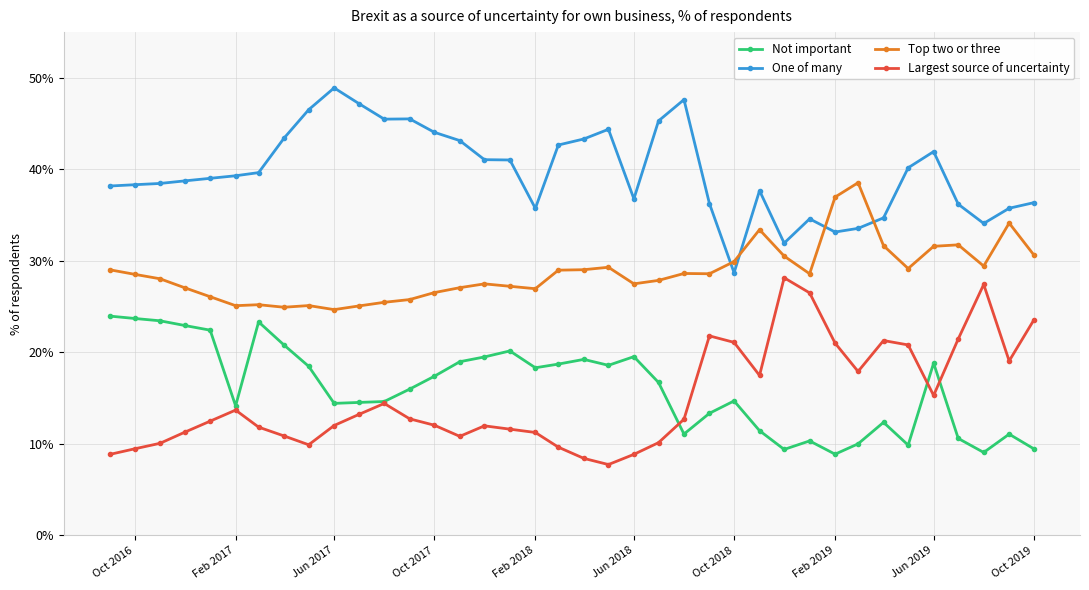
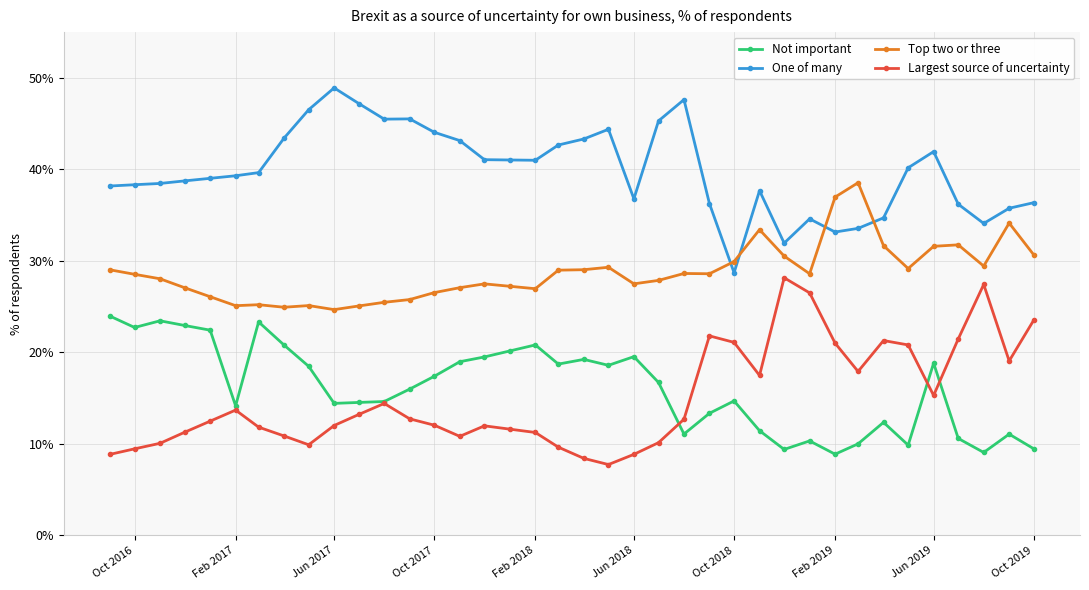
Not important, Oct 2016: 24% -> 23%
Not important, Feb 2018: 18% -> 21%
One of many, Feb 2018: 36% -> 41%
